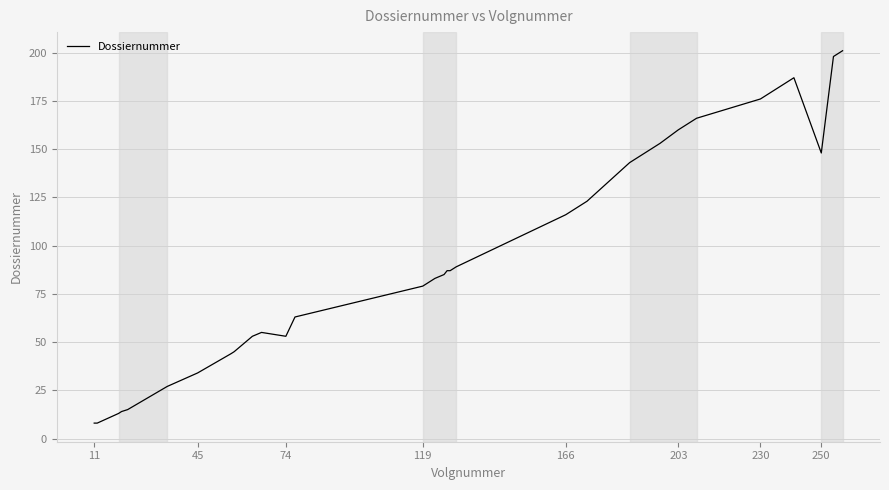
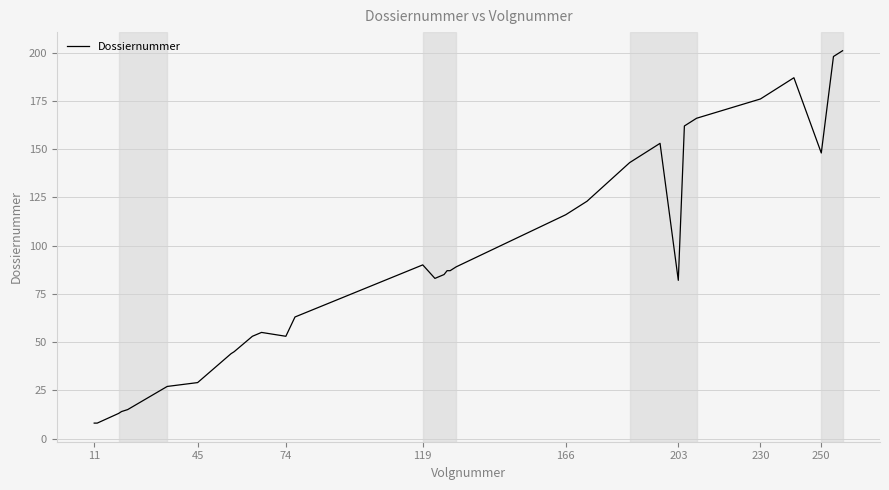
45: 34 -> 29
119: 79 -> 90
203: 160 -> 82
